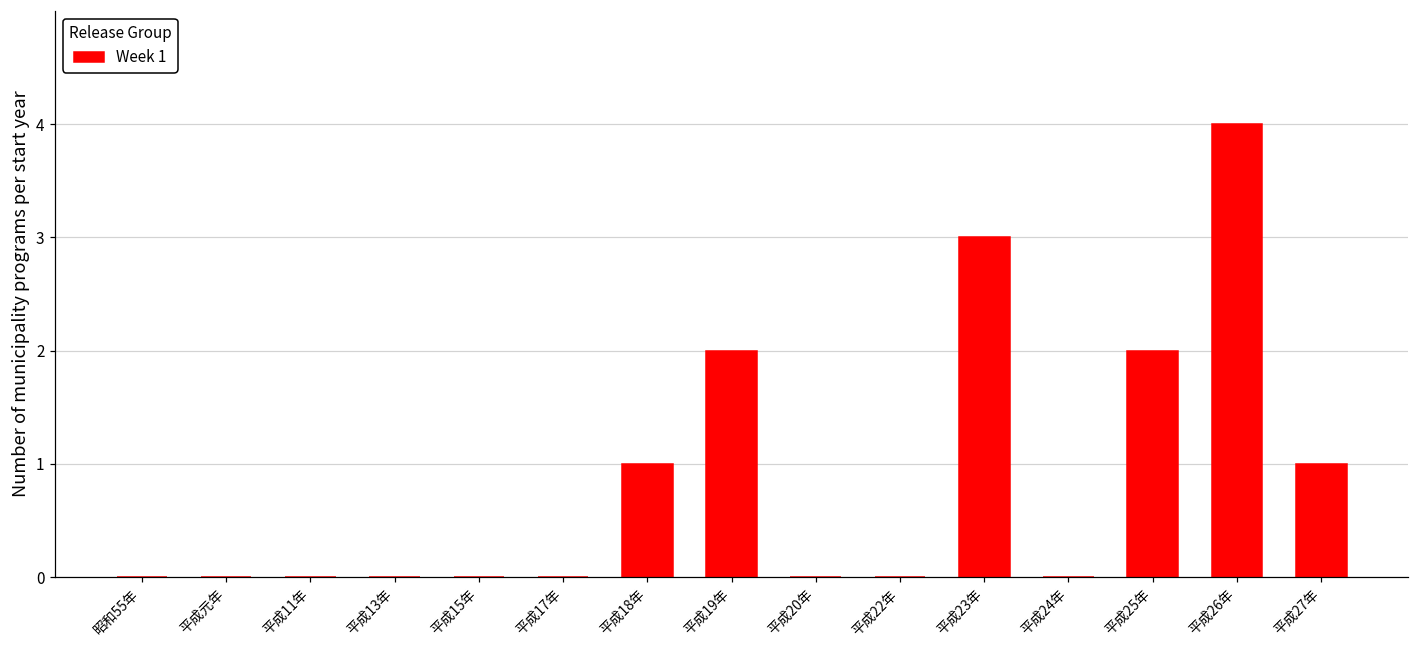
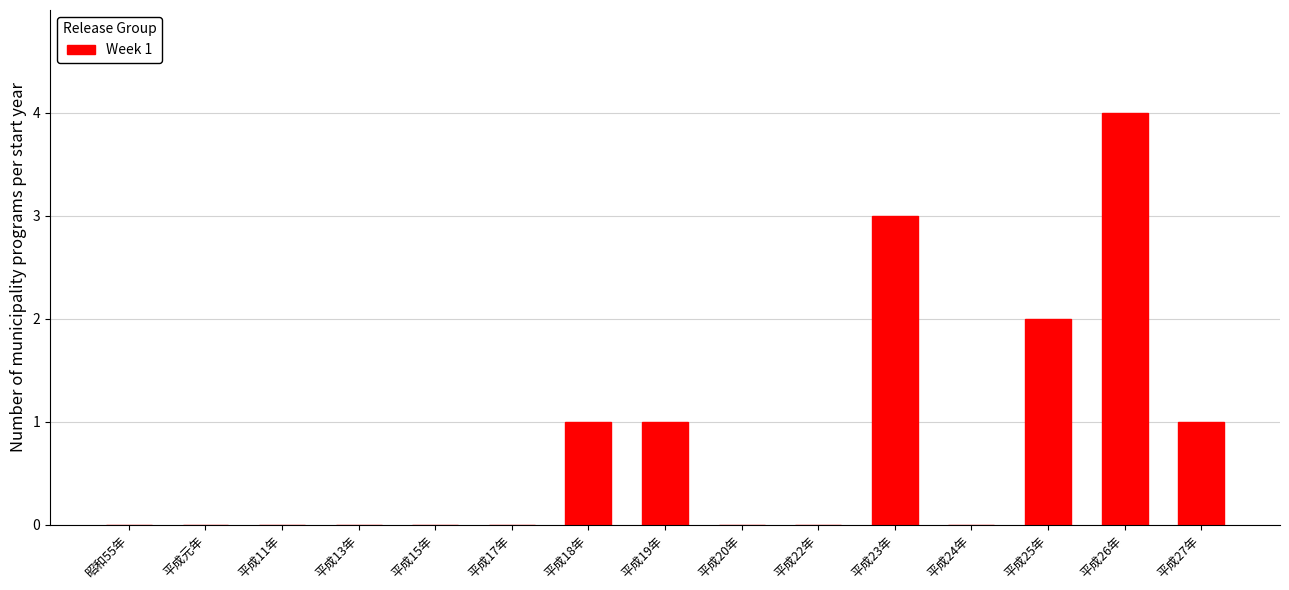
平成19年: 2 -> 1
